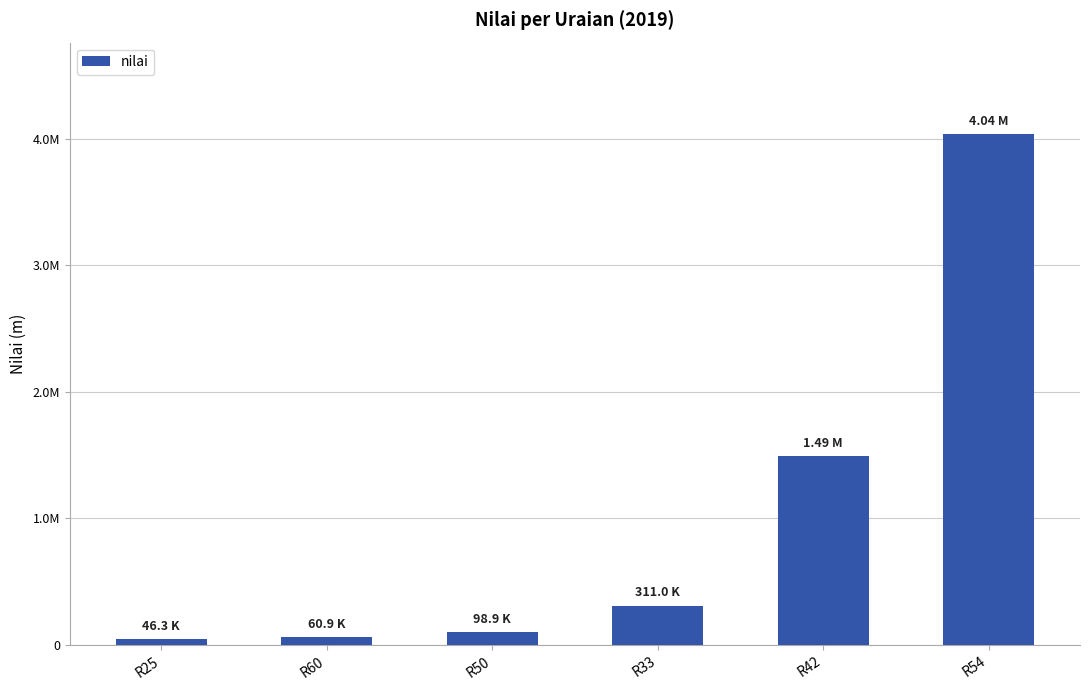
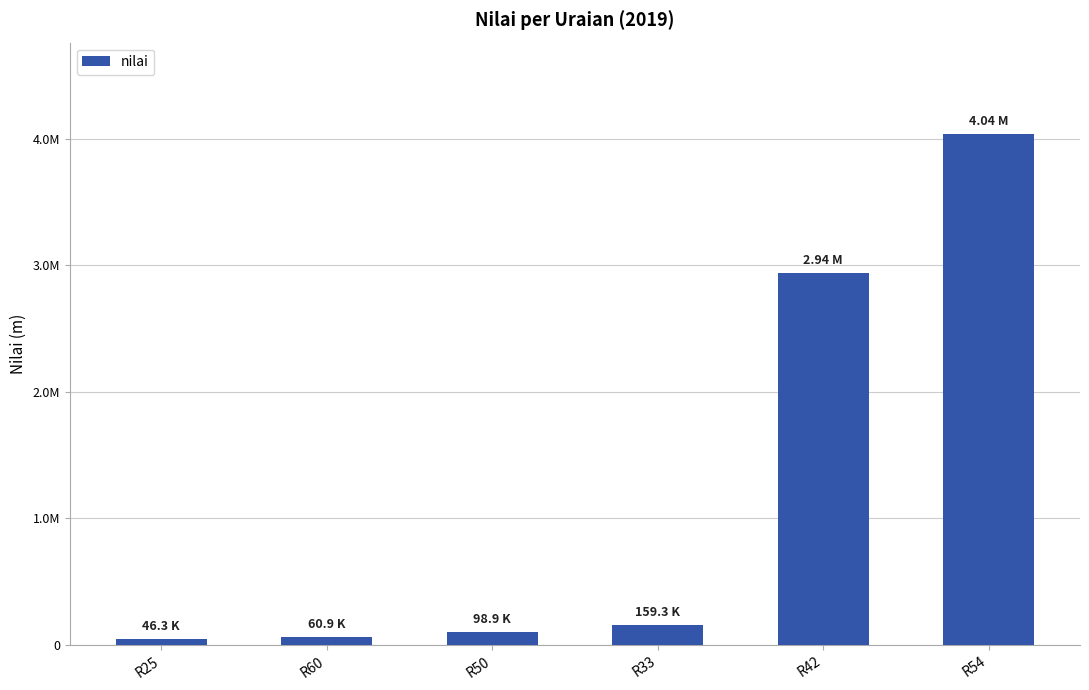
R33: 311.0 -> 159.3
R42: 1.49 -> 2.94
